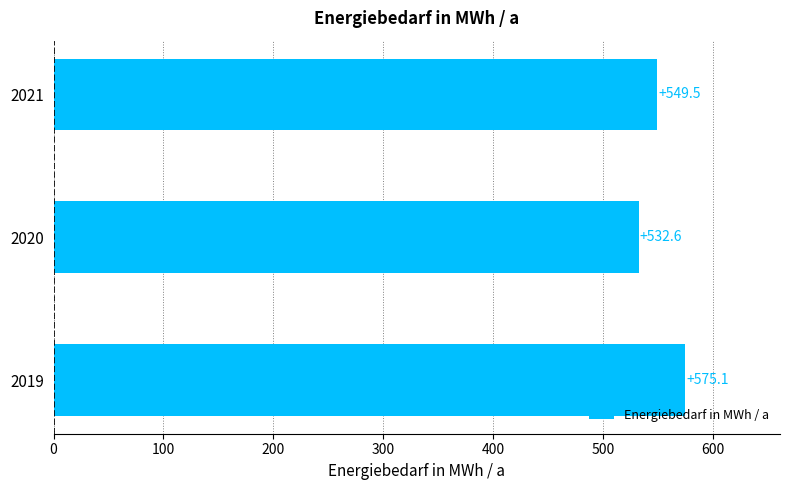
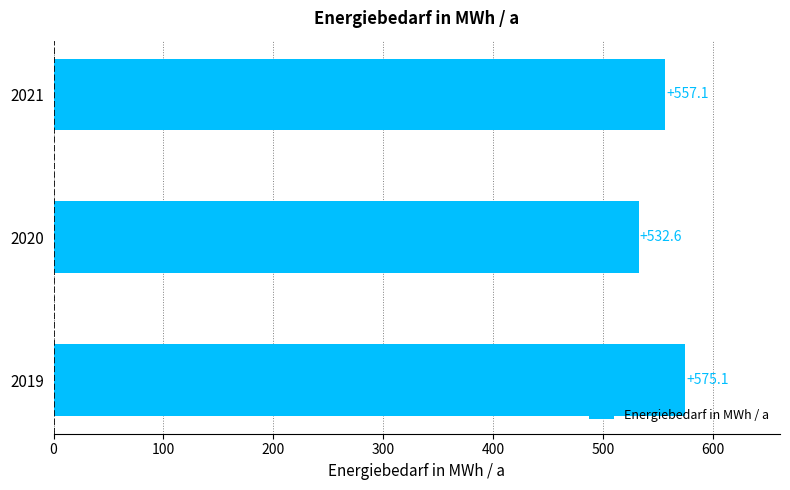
2021: +549.5 -> +557.1
